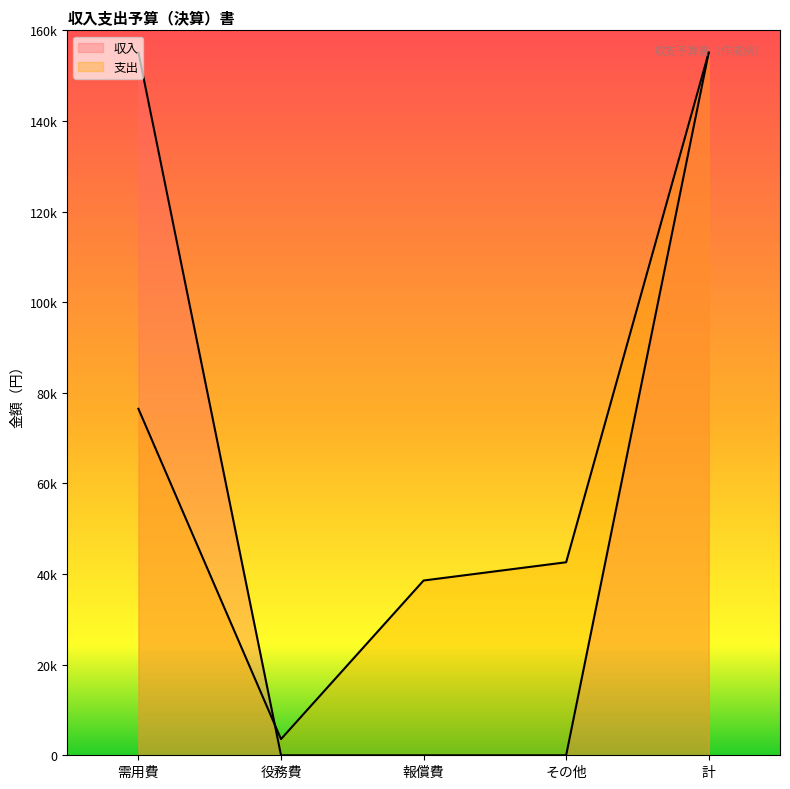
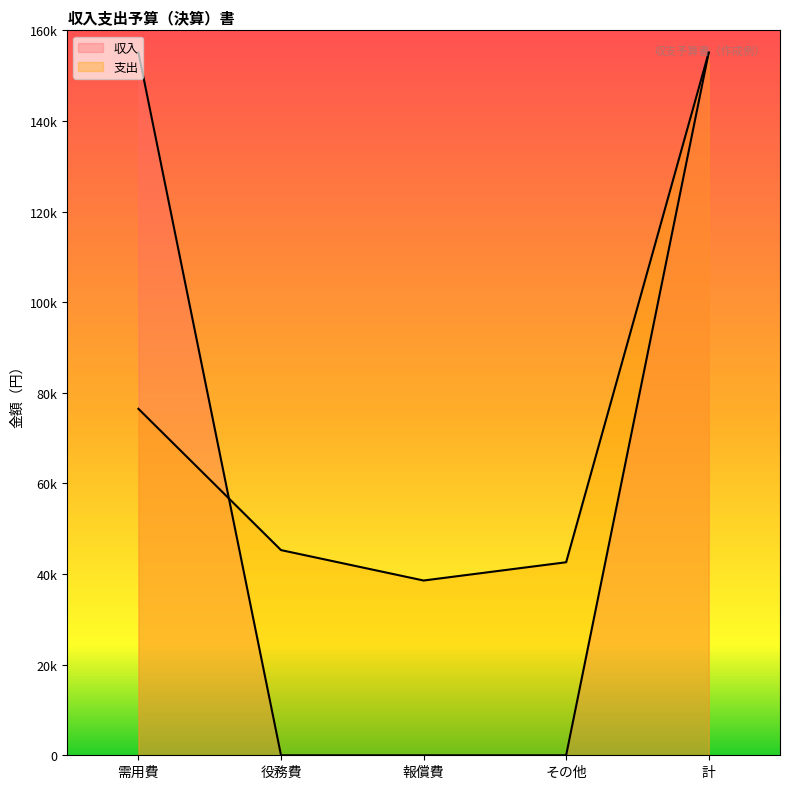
支出, 役務費: 4000 -> 45000
